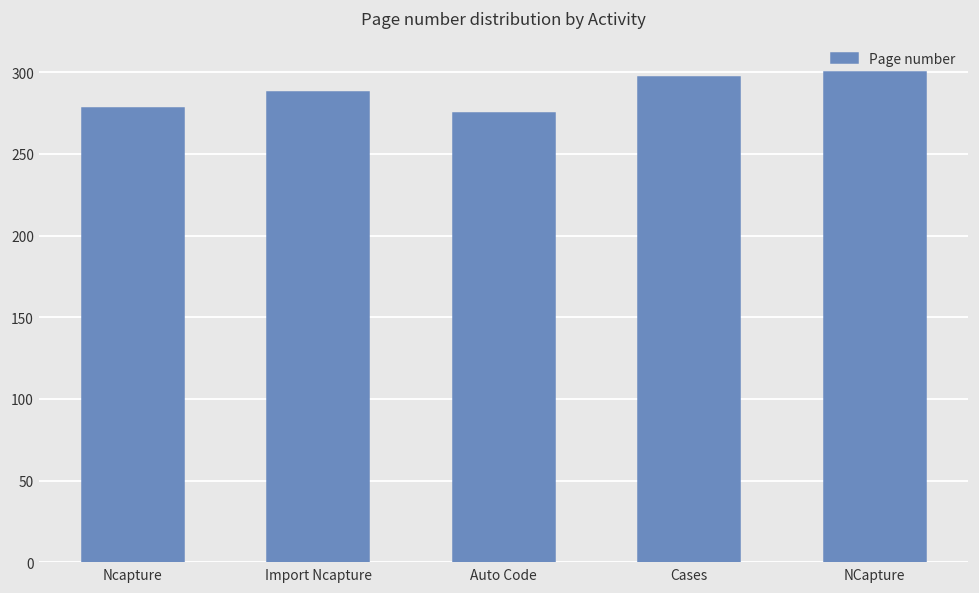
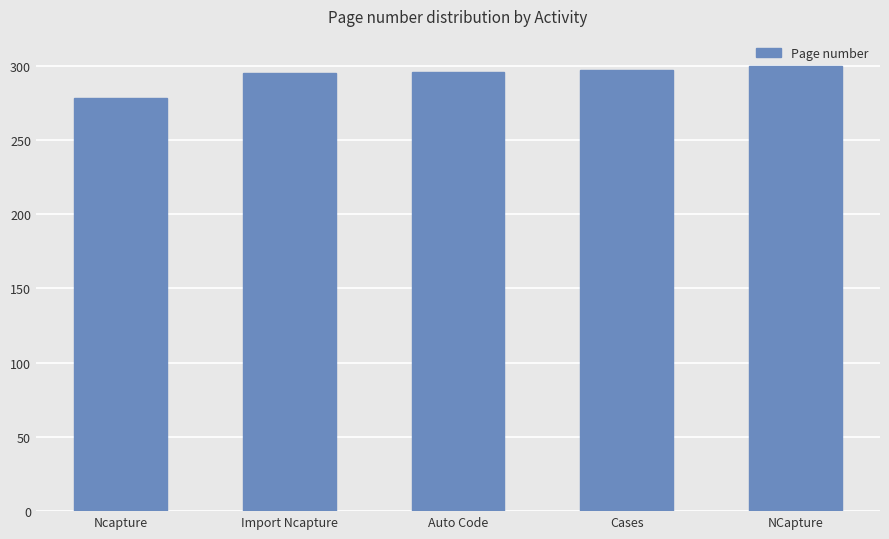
Import Ncapture: 288 -> 295
Auto Code: 275 -> 296
